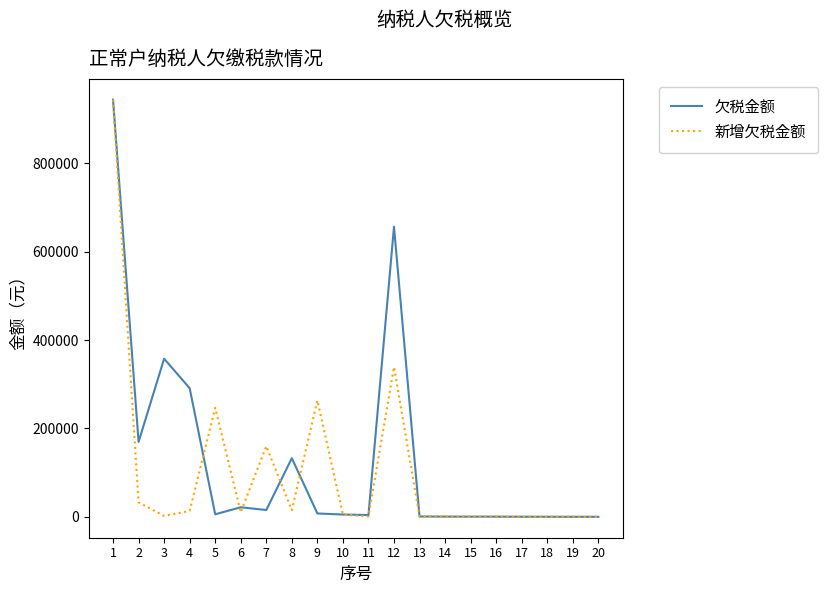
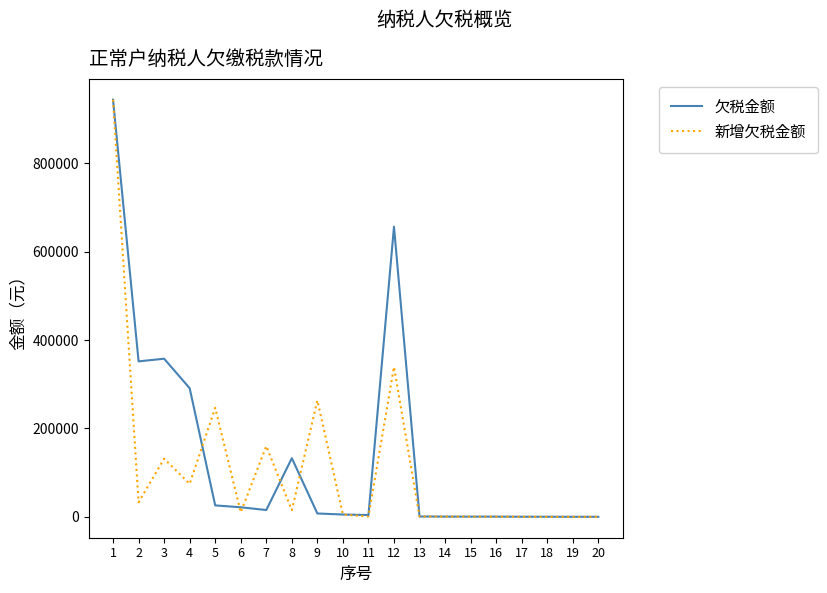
欠税金额, 2: 170000 -> 350000
新增欠税金额, 3: 0 -> 130000
新增欠税金额, 4: 10000 -> 70000
欠税金额, 5: 10000 -> 30000
